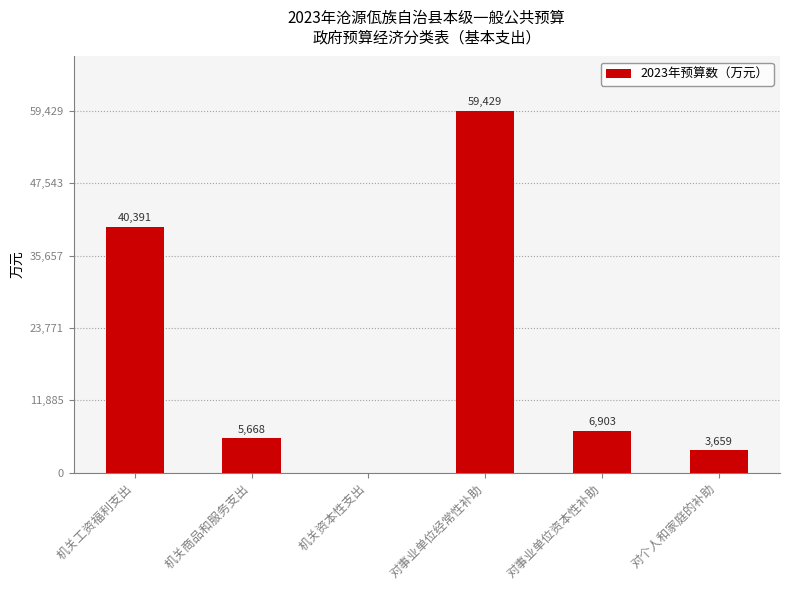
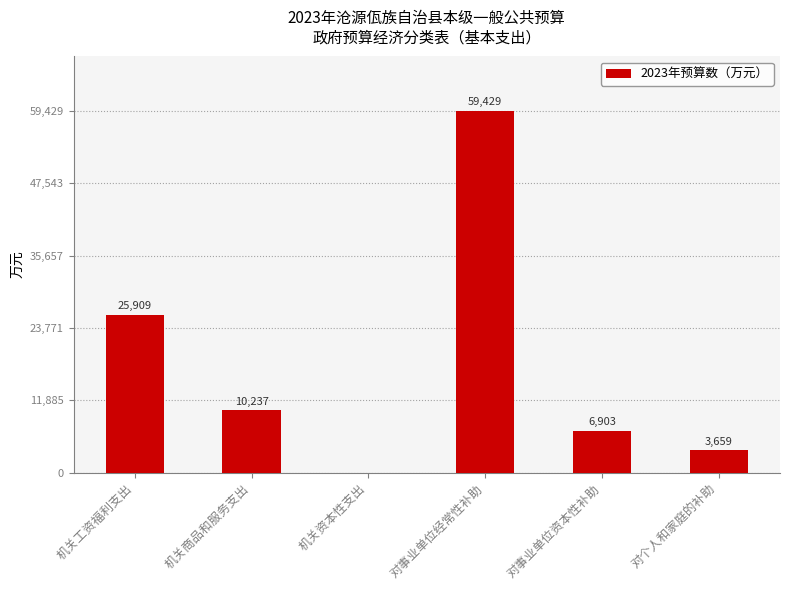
机关工资福利支出: 40,391 -> 25,909
机关商品和服务支出: 5,668 -> 10,237
